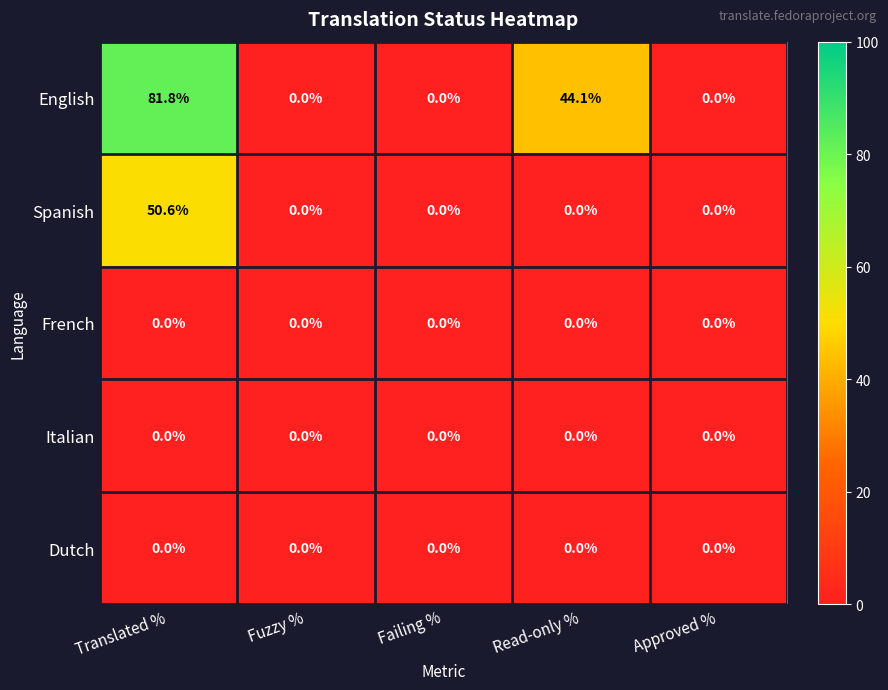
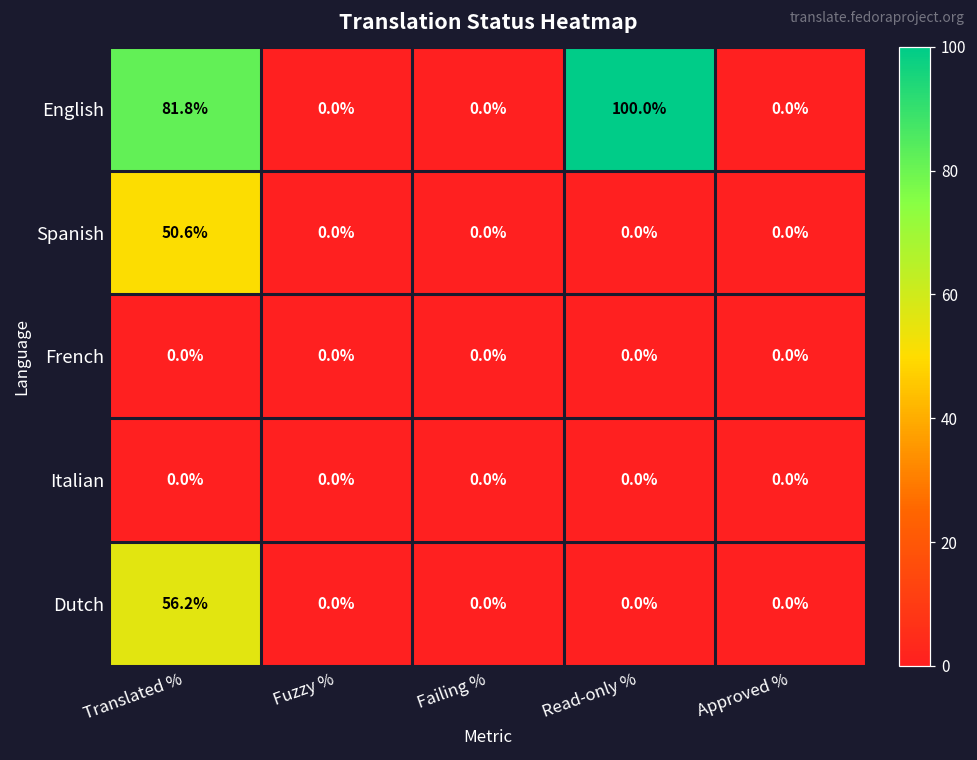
English, Read-only %: 44.1% -> 100.0%
Dutch, Translated %: 0.0% -> 56.2%
